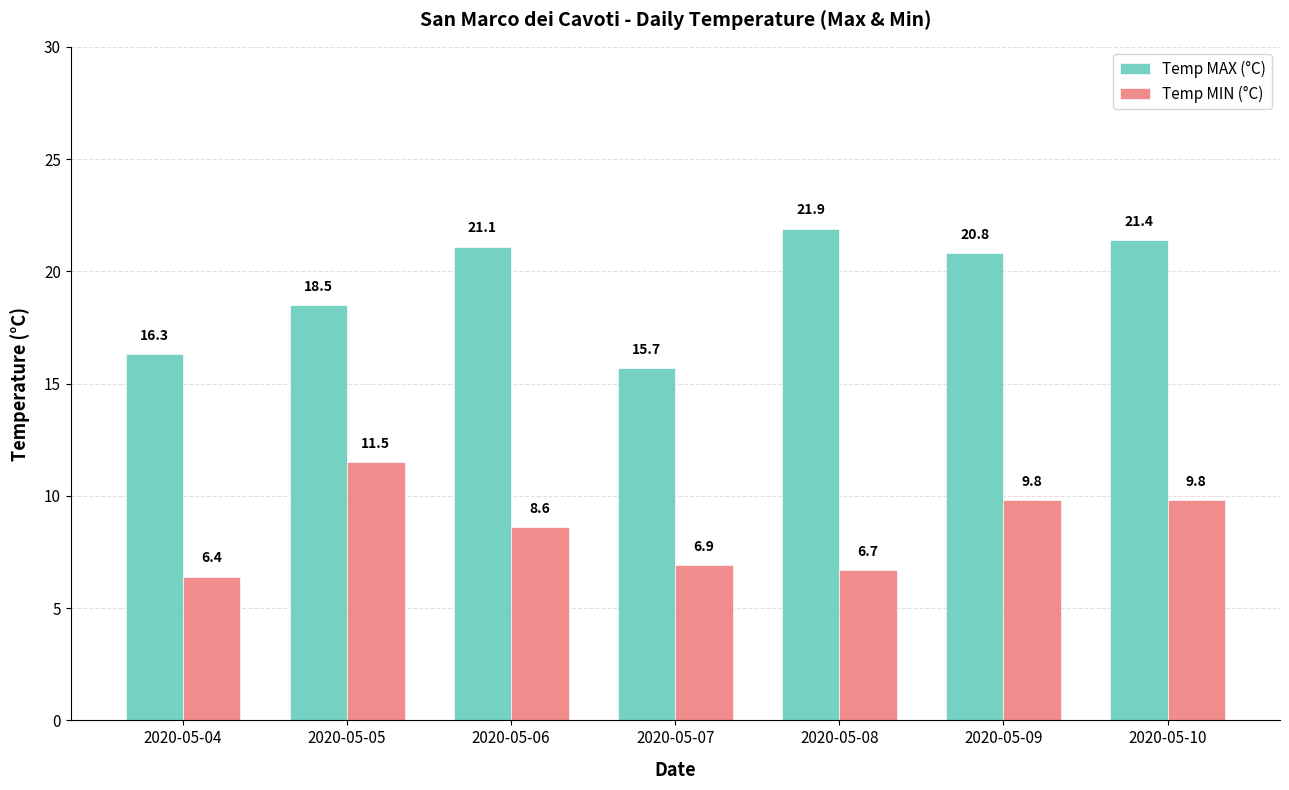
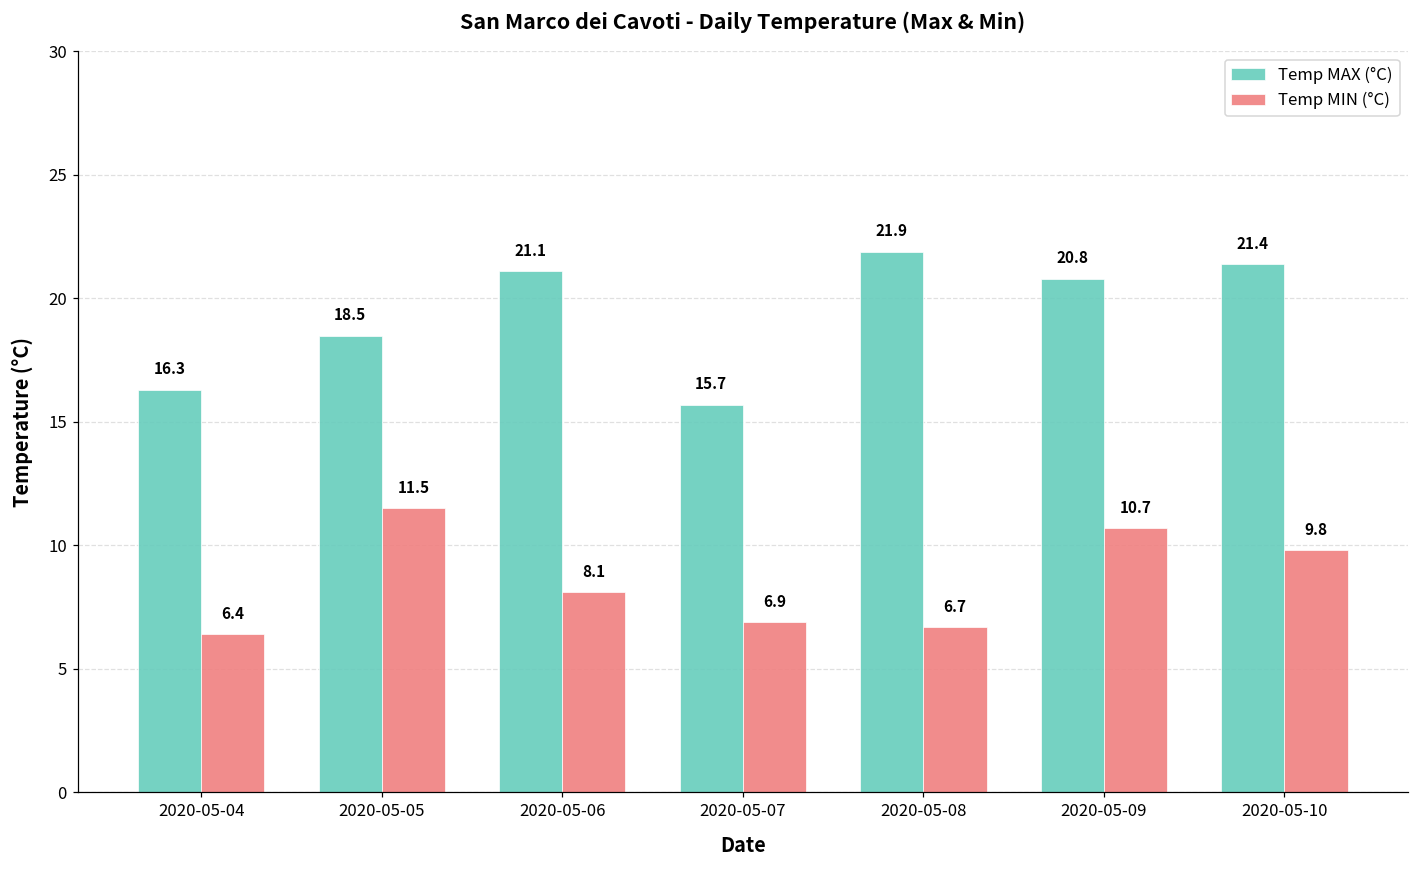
Temp MIN (°C), 2020-05-06: 8.6 -> 8.1
Temp MIN (°C), 2020-05-09: 9.8 -> 10.7
